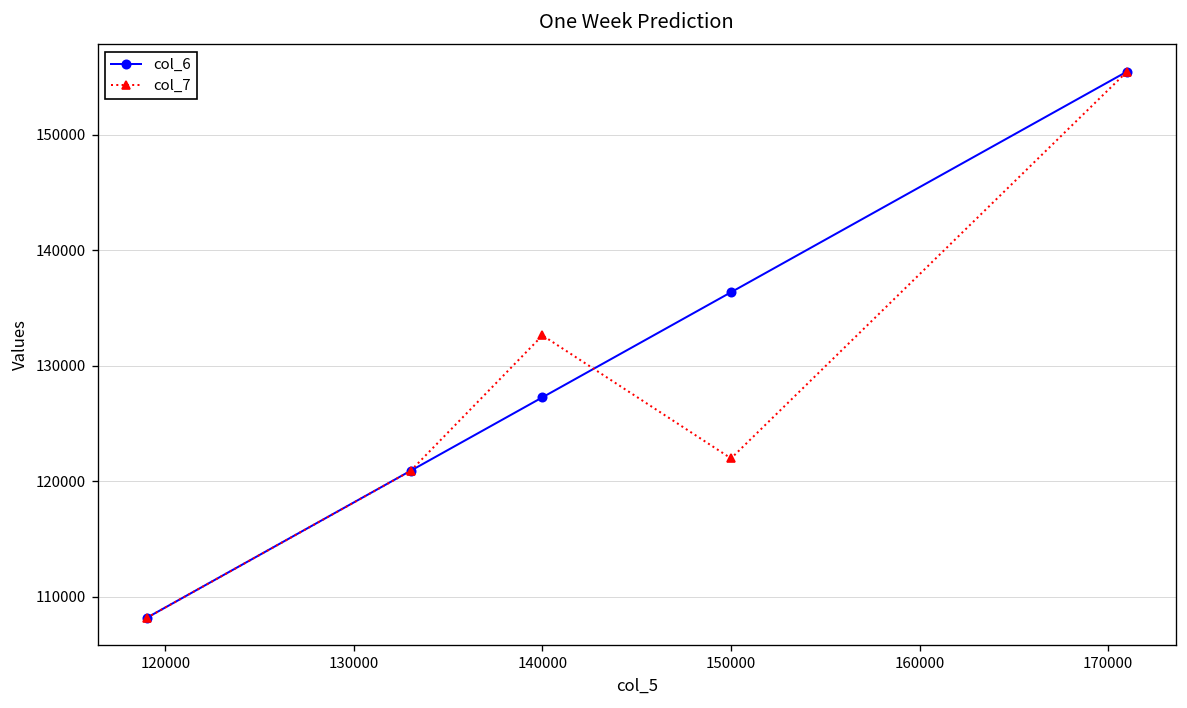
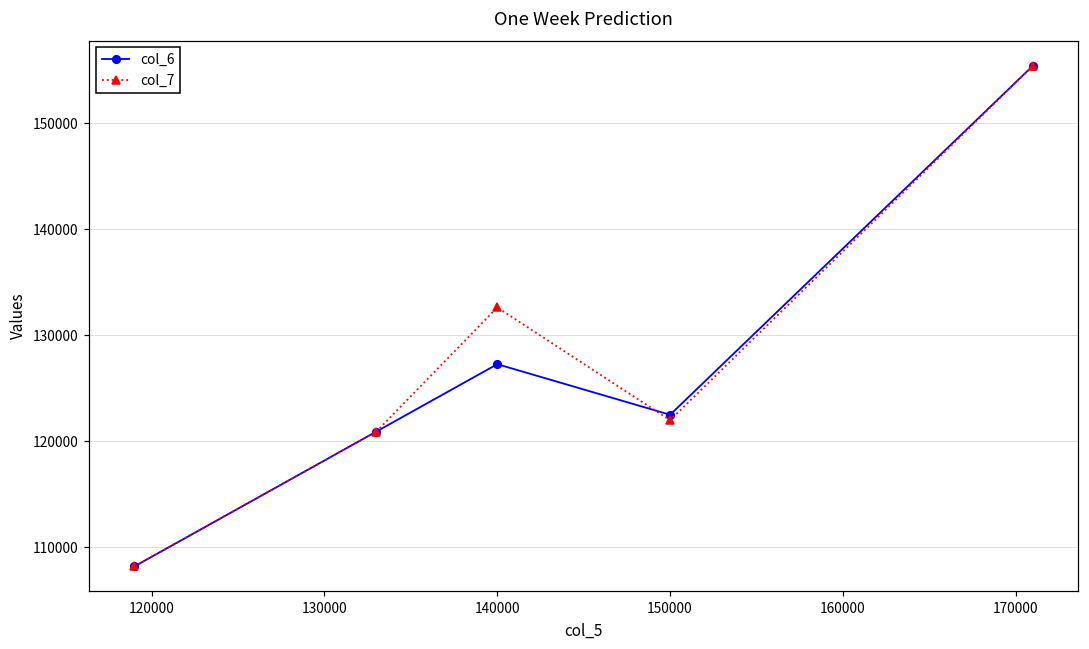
col_6, 150000: 136000 -> 122000
